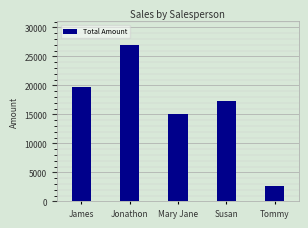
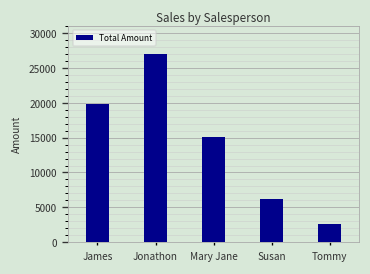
Susan: 17000 -> 6000
